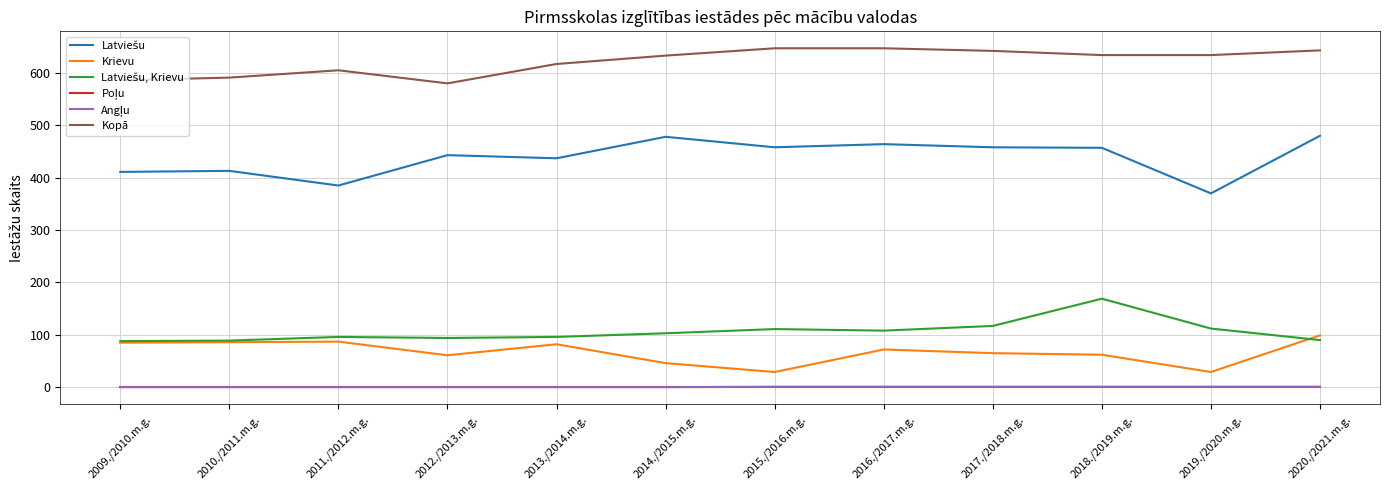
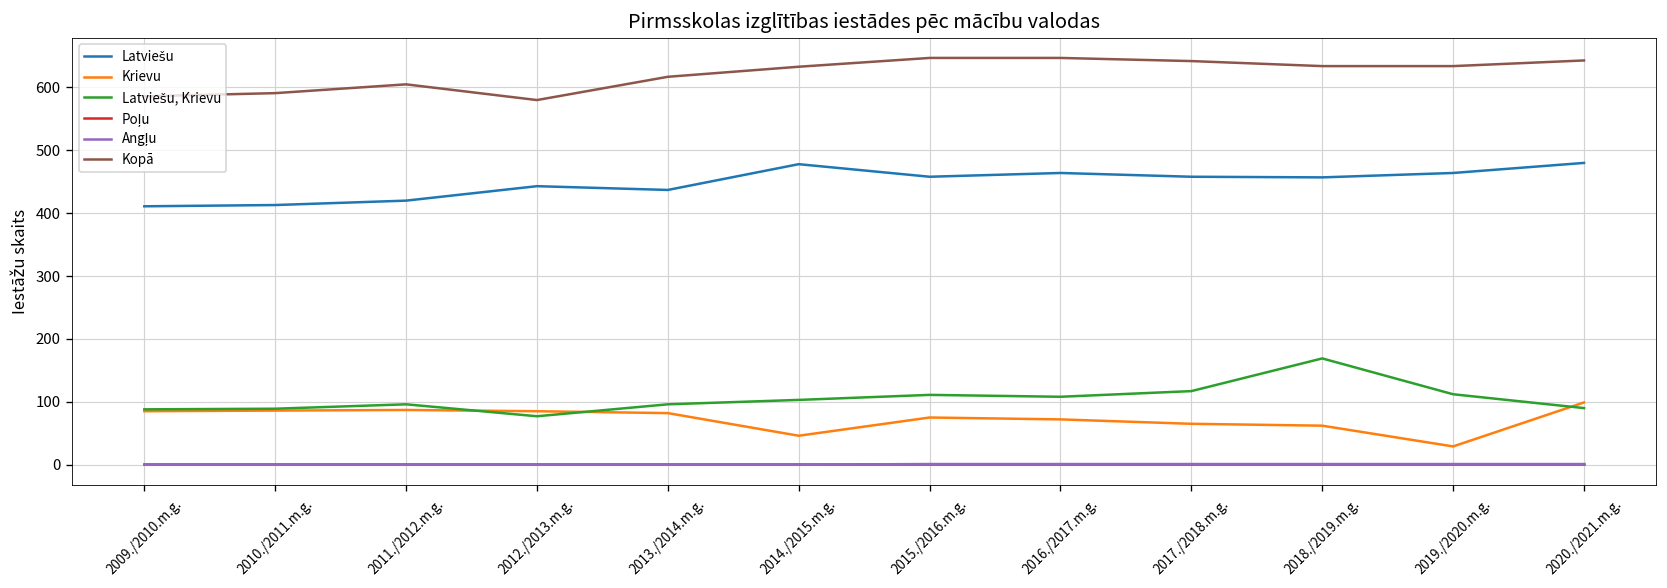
Latviešu, 2011./2012.m.g.: 390 -> 420
Krievu, 2012./2013.m.g.: 60 -> 90
Latviešu, Krievu, 2012./2013.m.g.: 90 -> 80
Krievu, 2015./2016.m.g.: 30 -> 80
Latviešu, 2019./2020.m.g.: 370 -> 460
